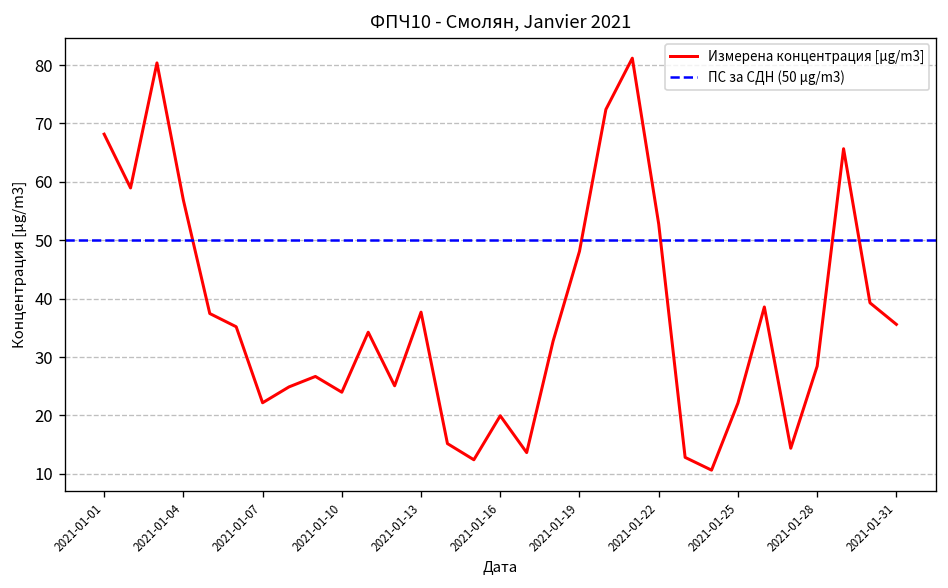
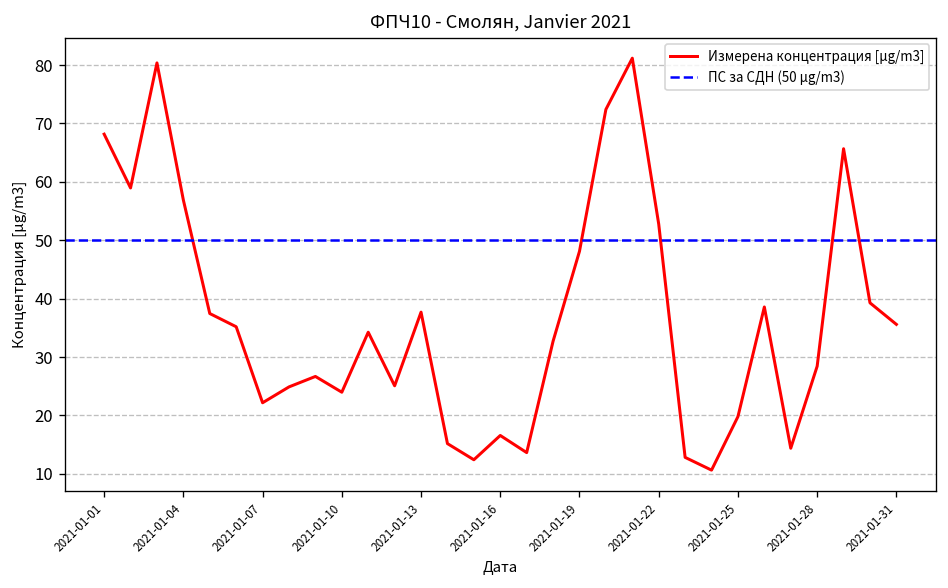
2021-01-16: 20 -> 17
2021-01-25: 22 -> 20
